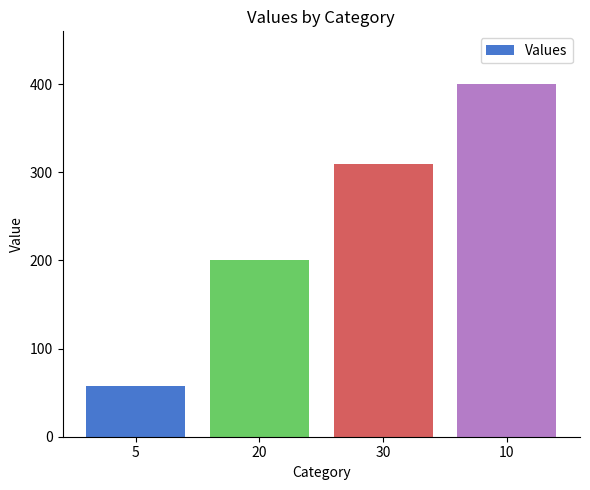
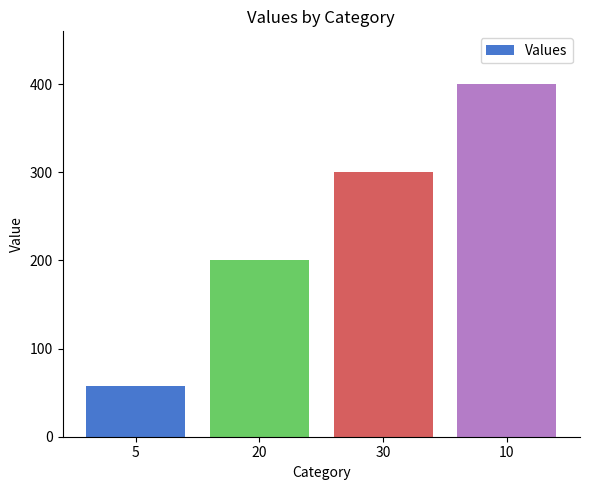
30: 310 -> 300
